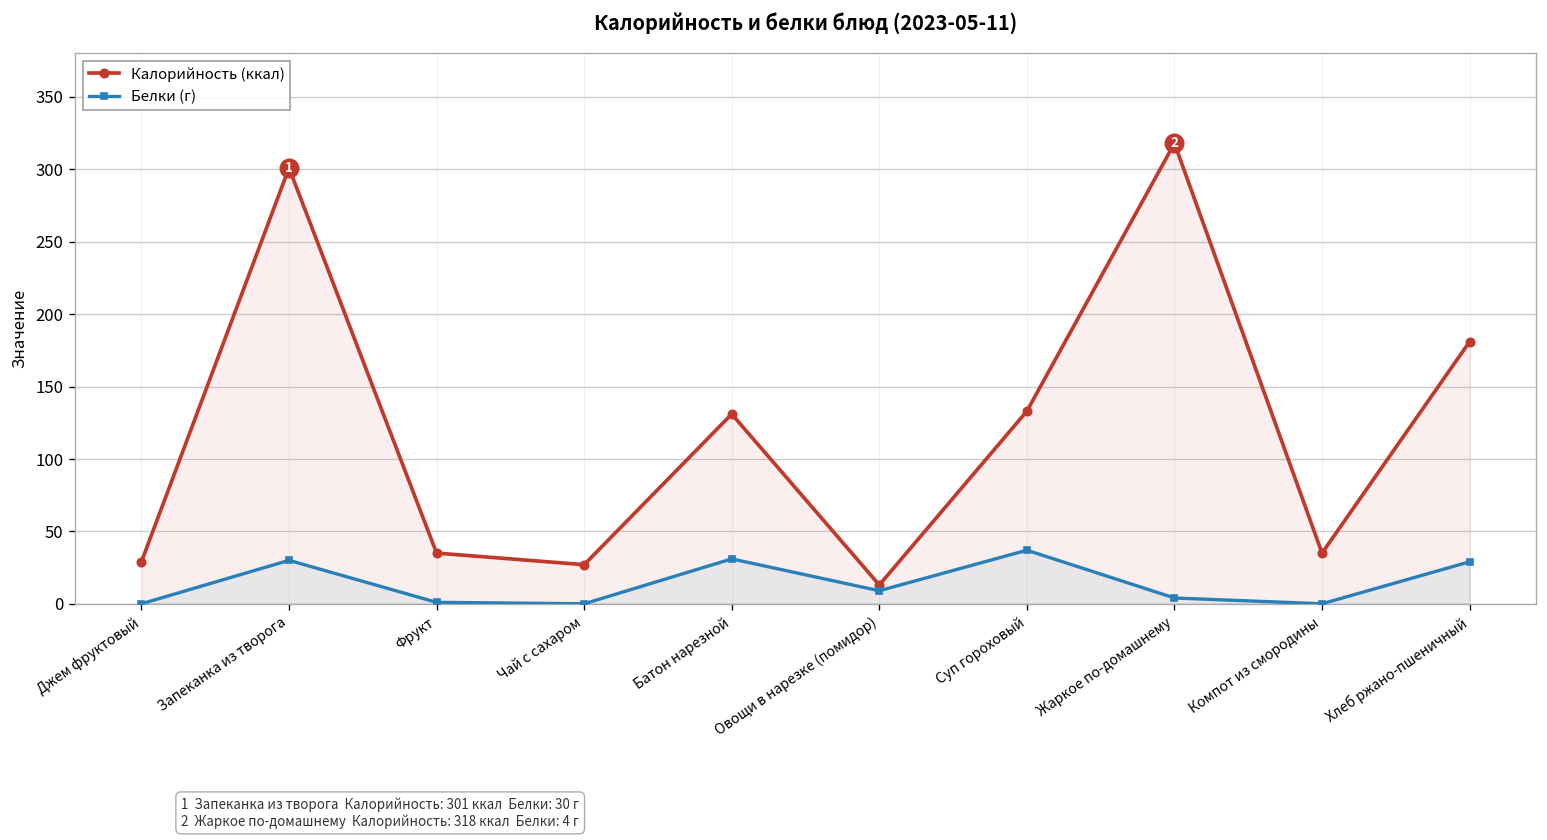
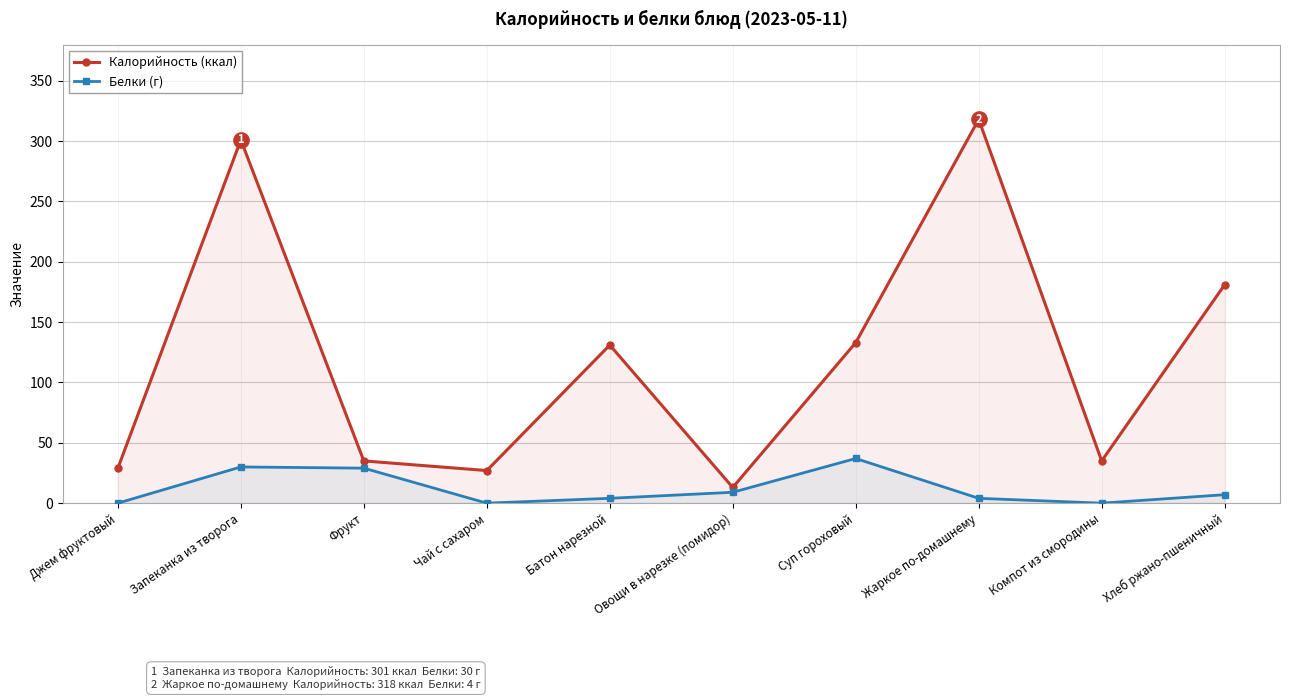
Белки (г), Фрукт: 1 -> 29
Белки (г), Батон нарезной: 31 -> 4
Белки (г), Хлеб ржано-пшеничный: 29 -> 7
